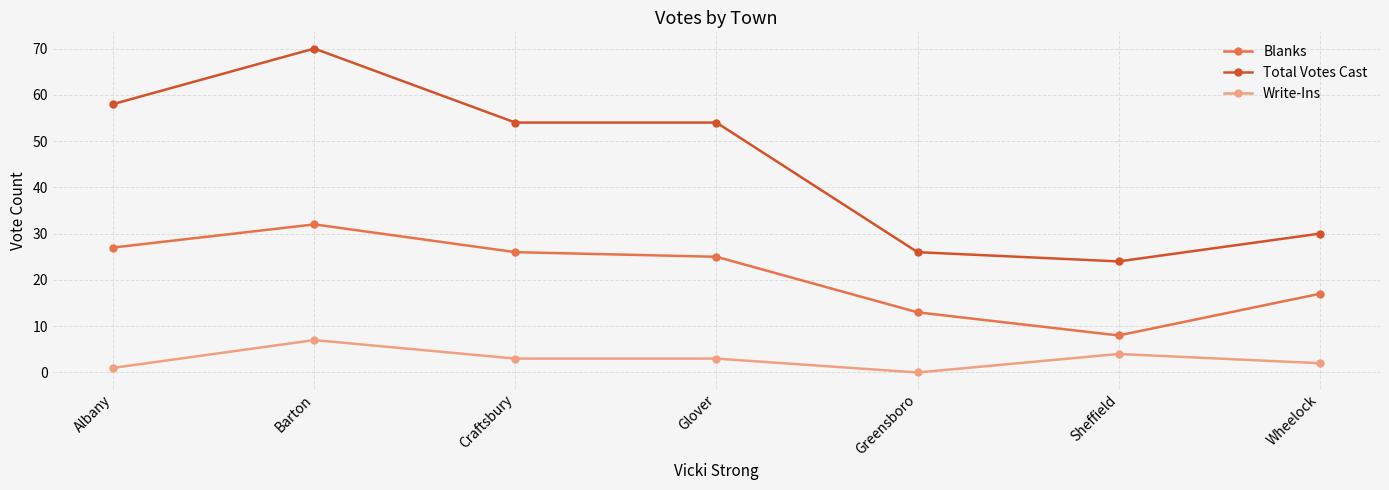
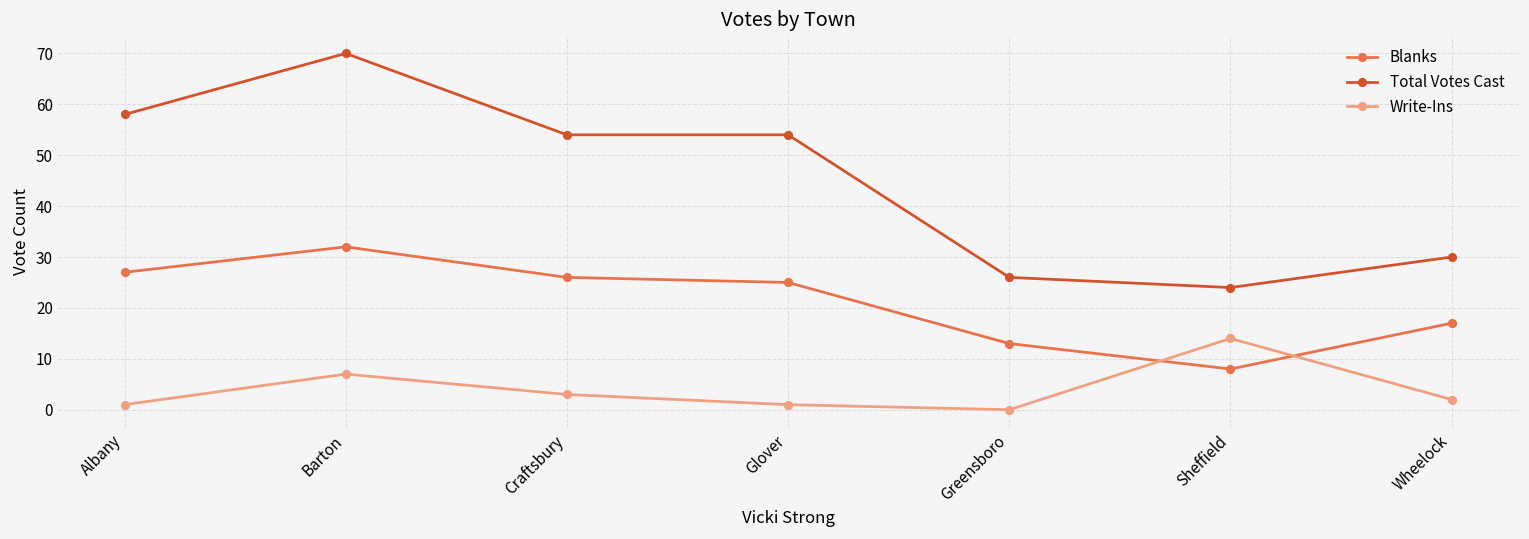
Write-Ins, Glover: 3 -> 1
Write-Ins, Sheffield: 4 -> 14
